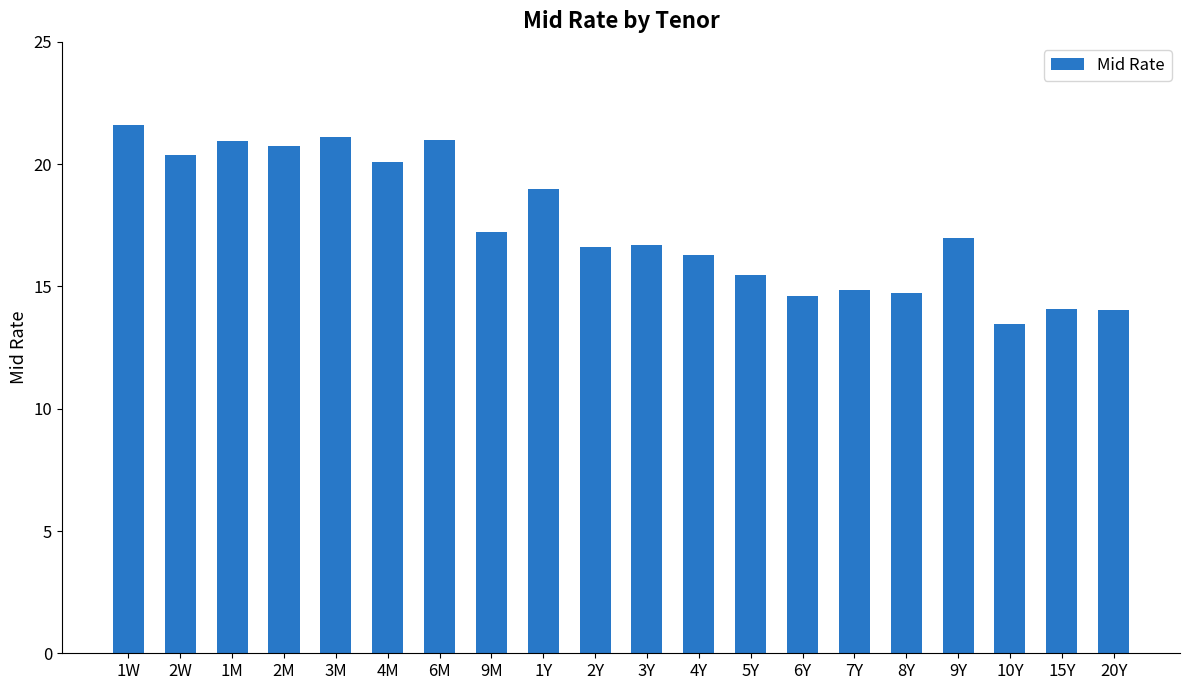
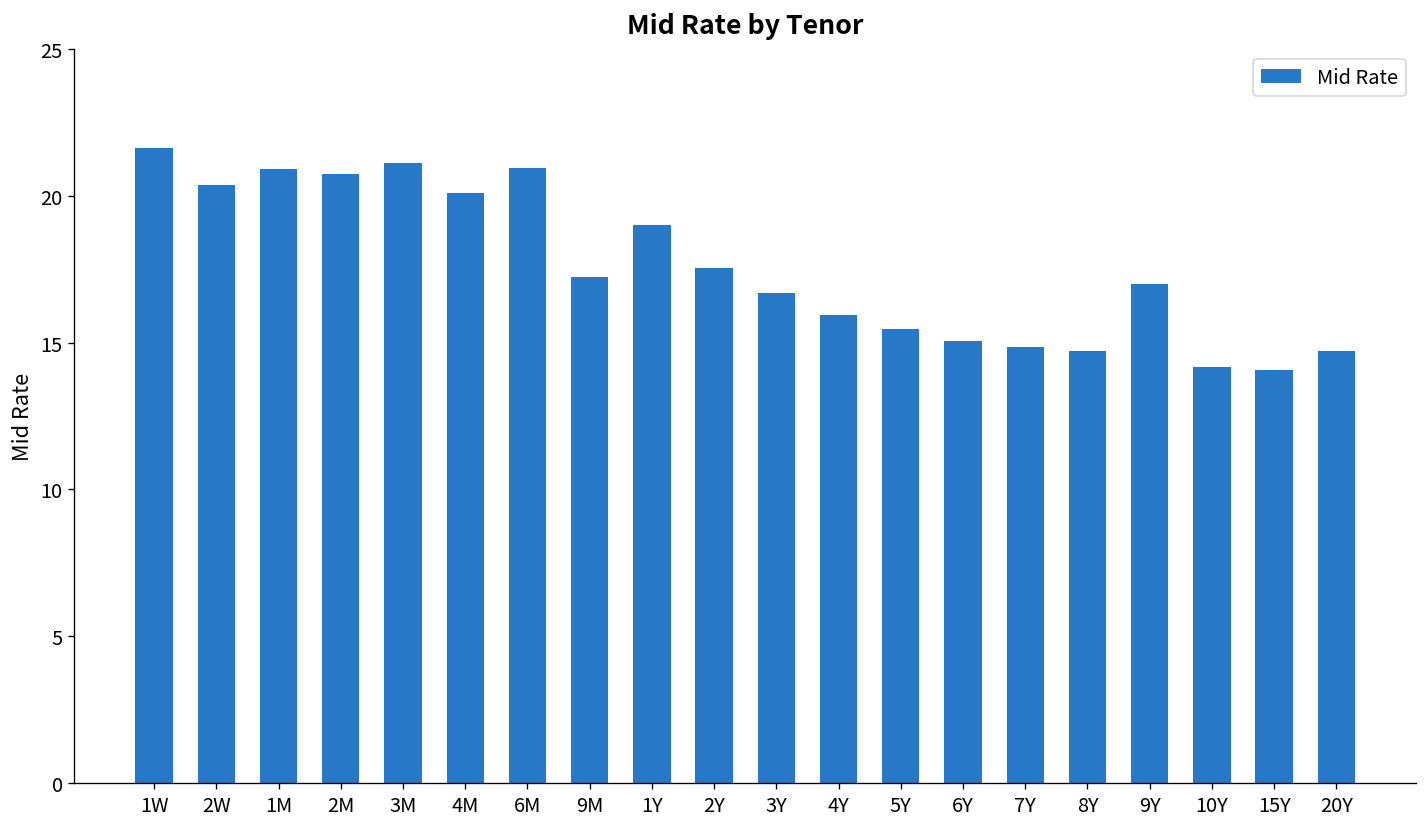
2Y: 16.6 -> 17.5
4Y: 16.3 -> 15.9
6Y: 14.6 -> 15.1
10Y: 13.5 -> 14.2
20Y: 14.0 -> 14.7
